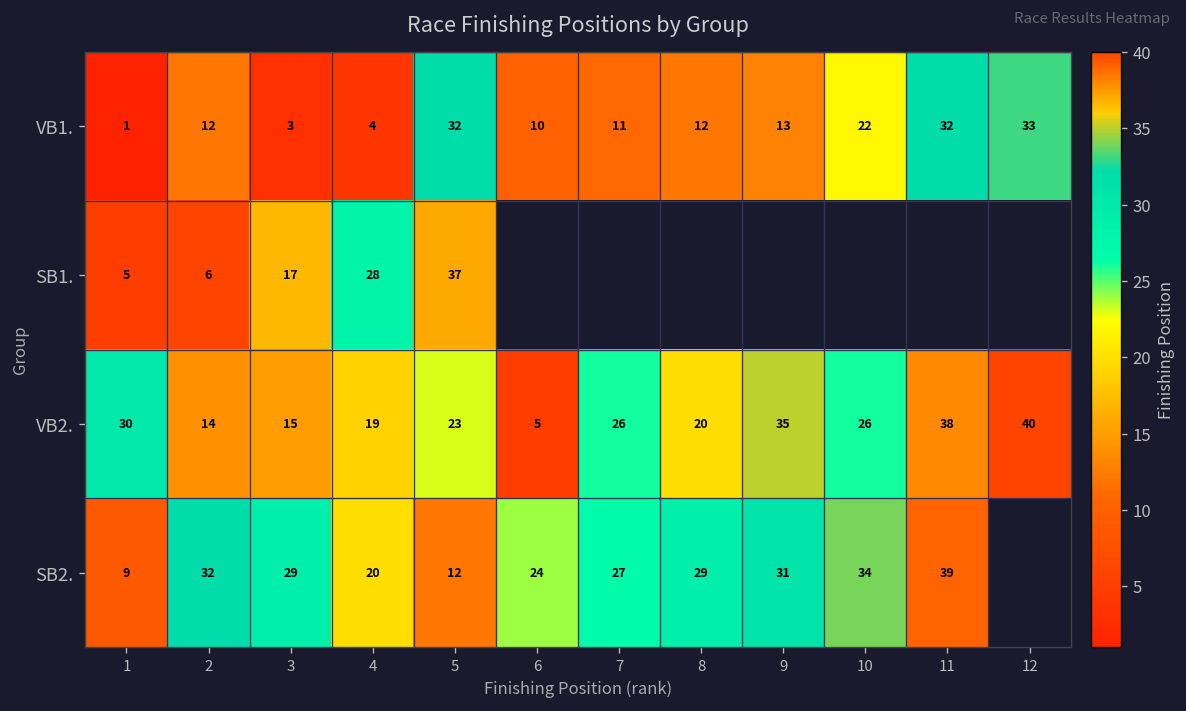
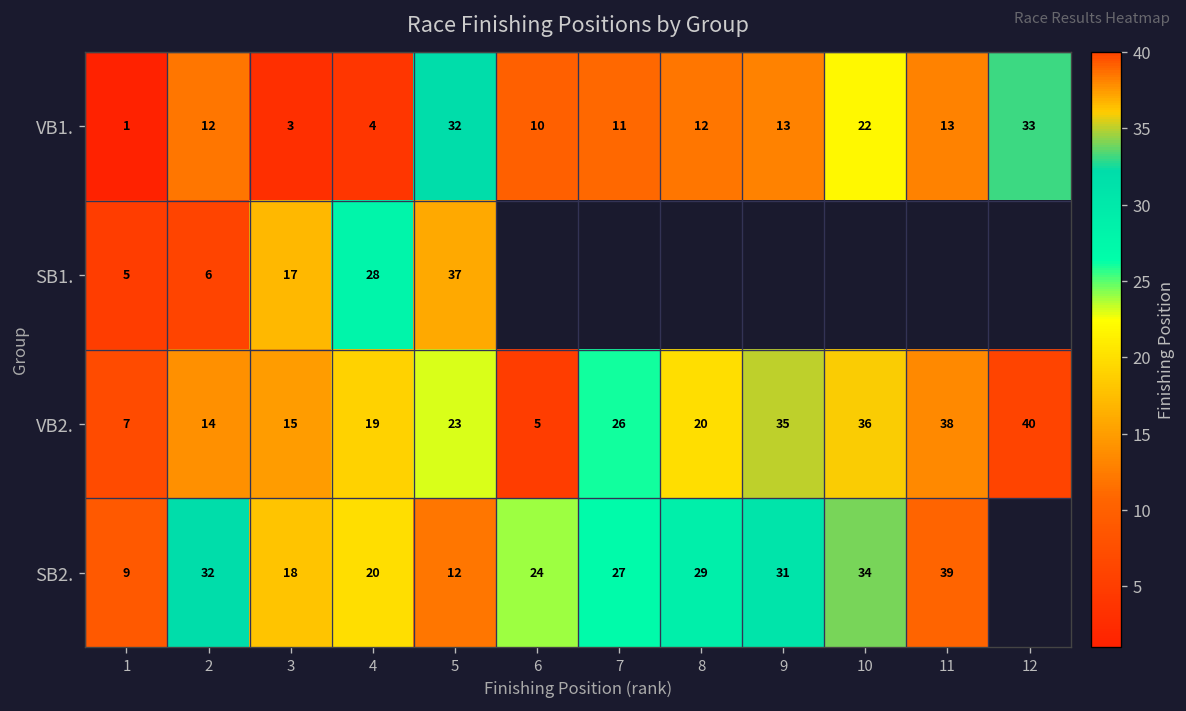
VB1., 11: 32 -> 13
VB2., 1: 30 -> 7
VB2., 10: 26 -> 36
SB2., 3: 29 -> 18
